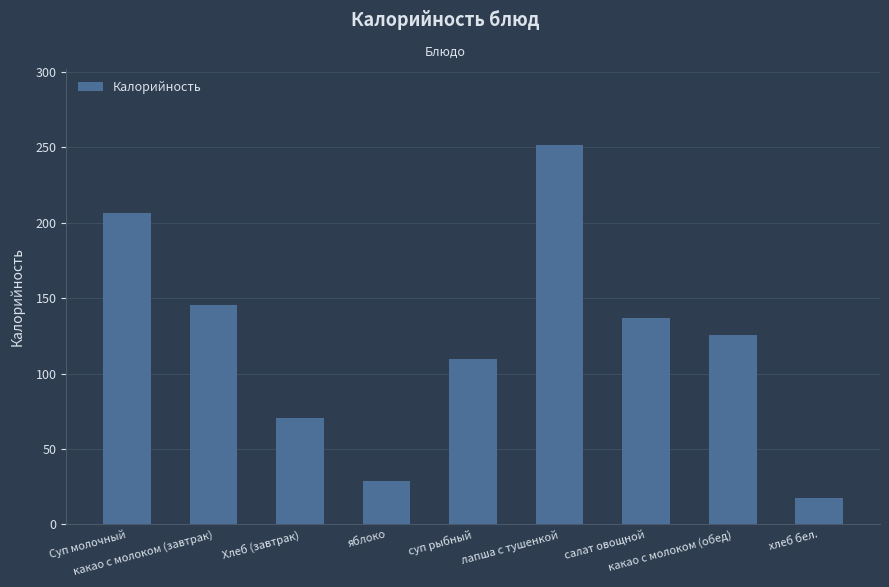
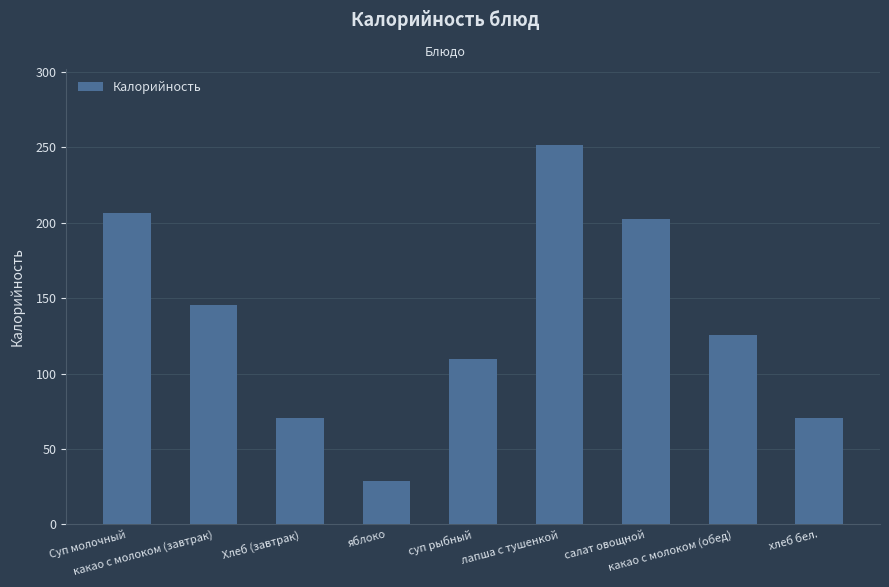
салат овощной: 137 -> 203
хлеб бел.: 17 -> 70
